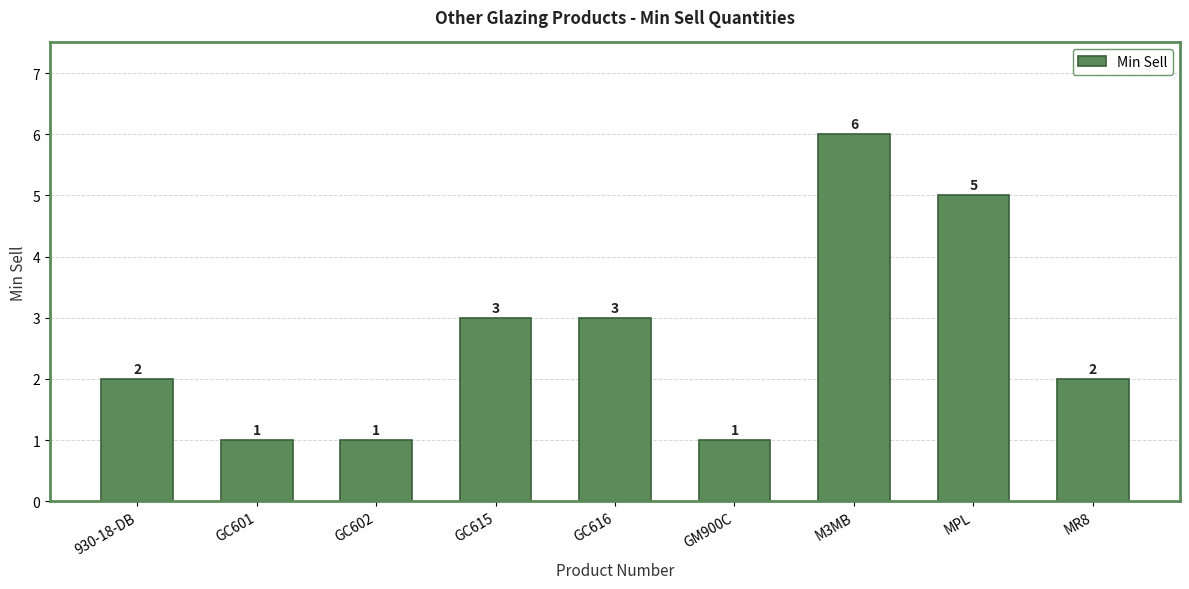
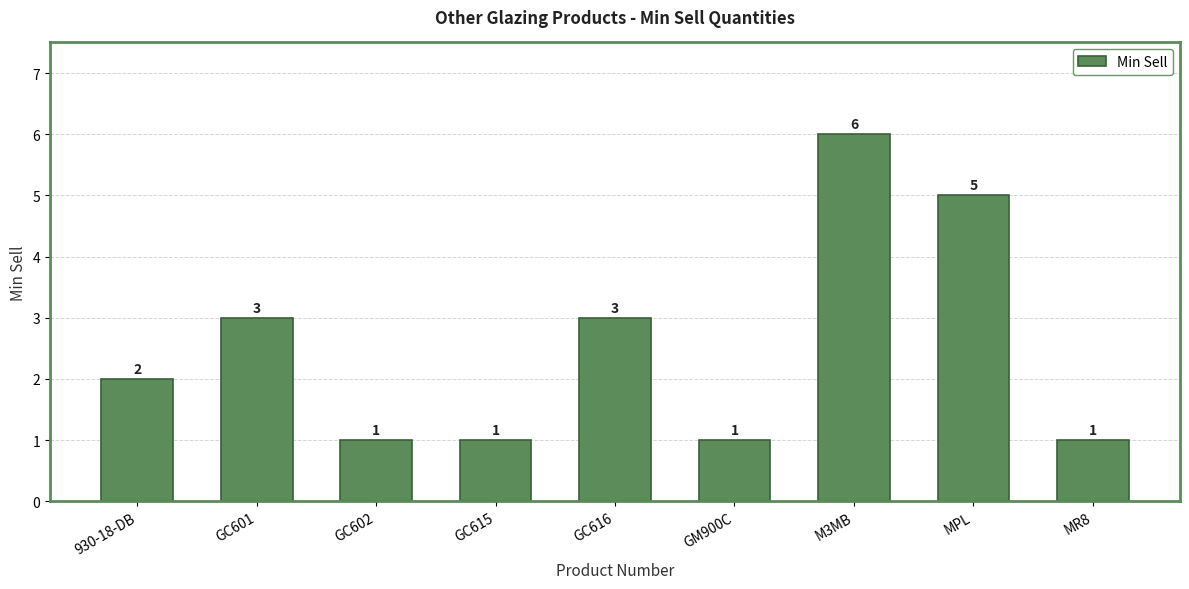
GC601: 1 -> 3
GC615: 3 -> 1
MR8: 2 -> 1
